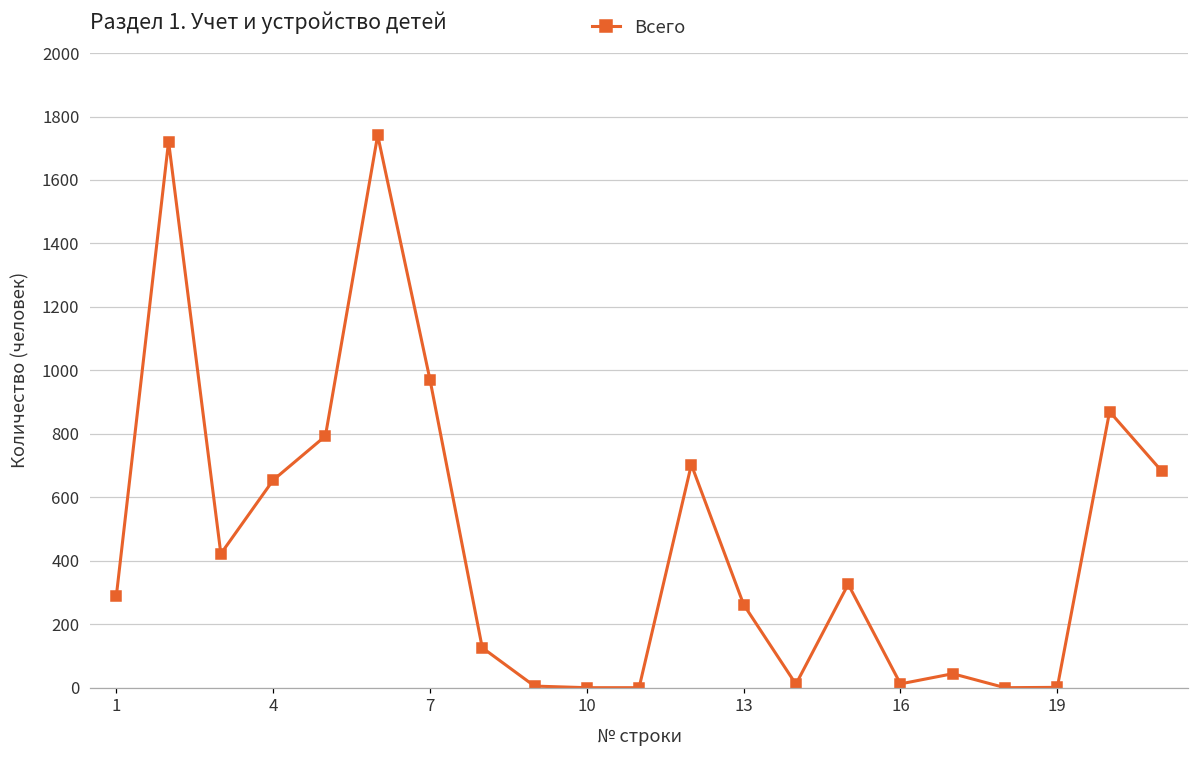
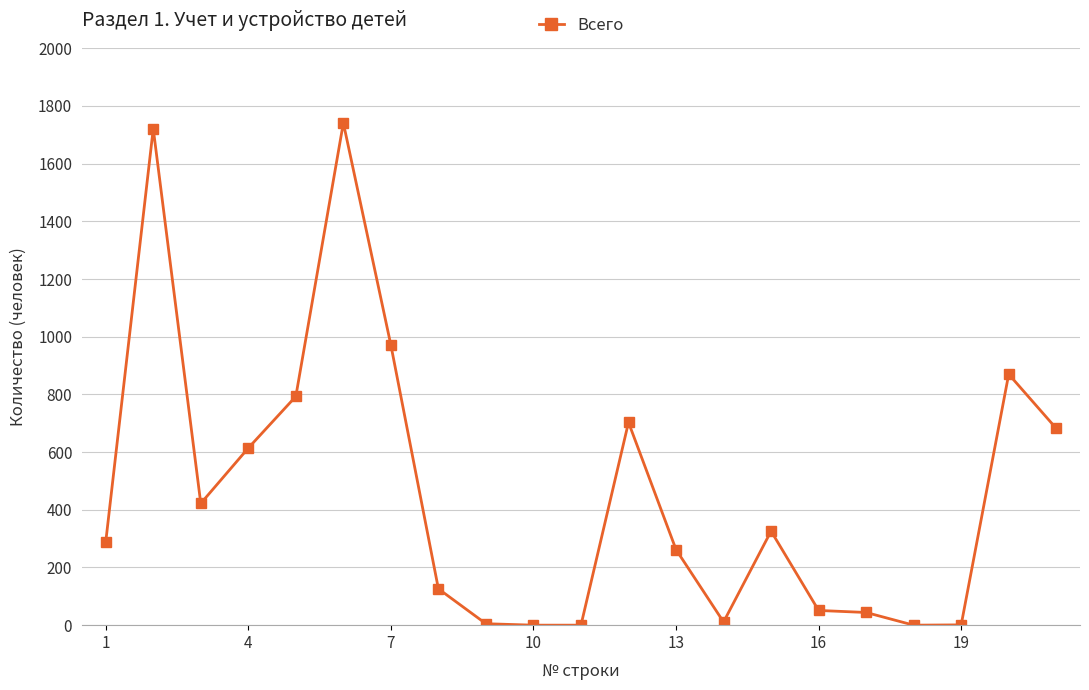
4: 650 -> 610
16: 10 -> 50
